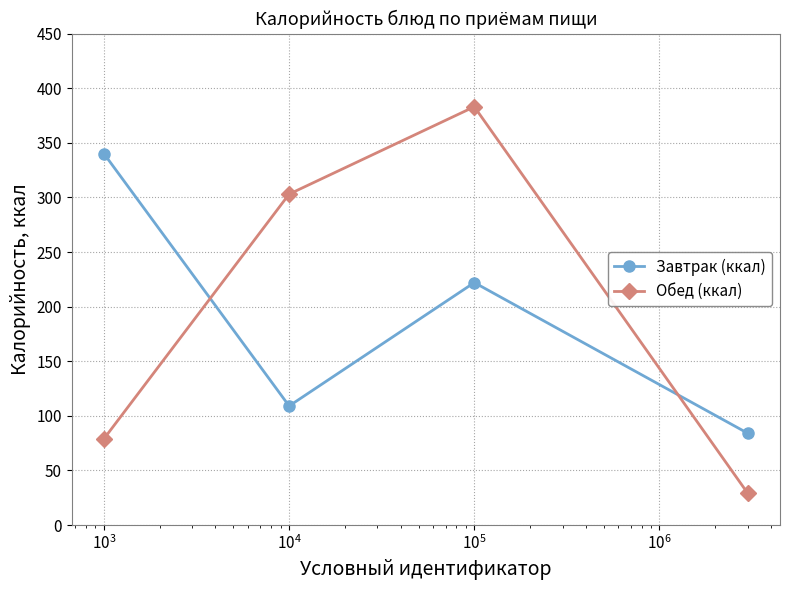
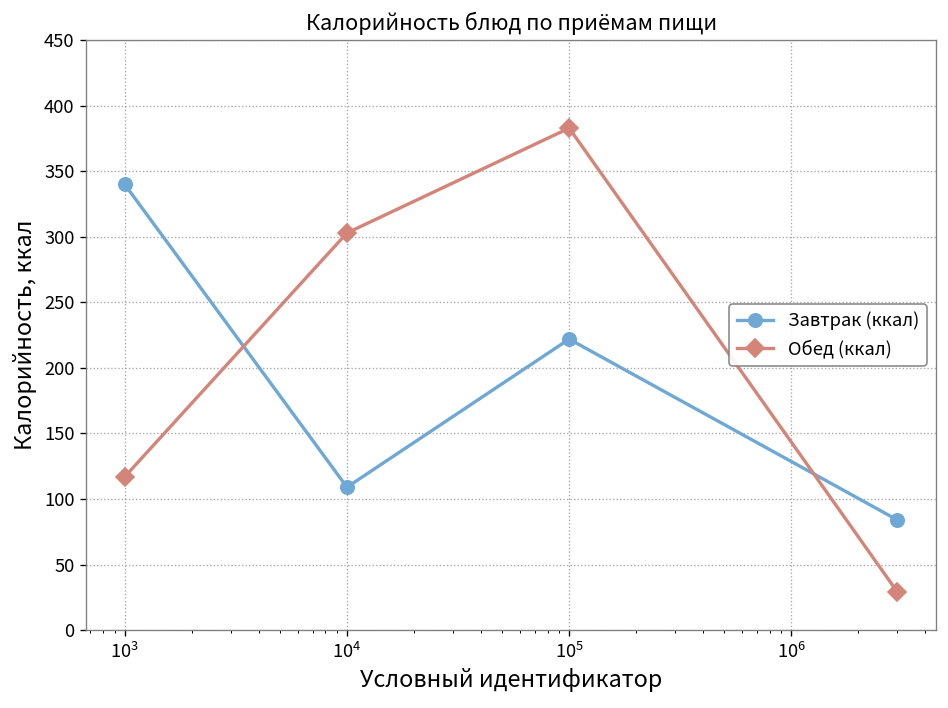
Обед (ккал), 10^3: 79 -> 117
